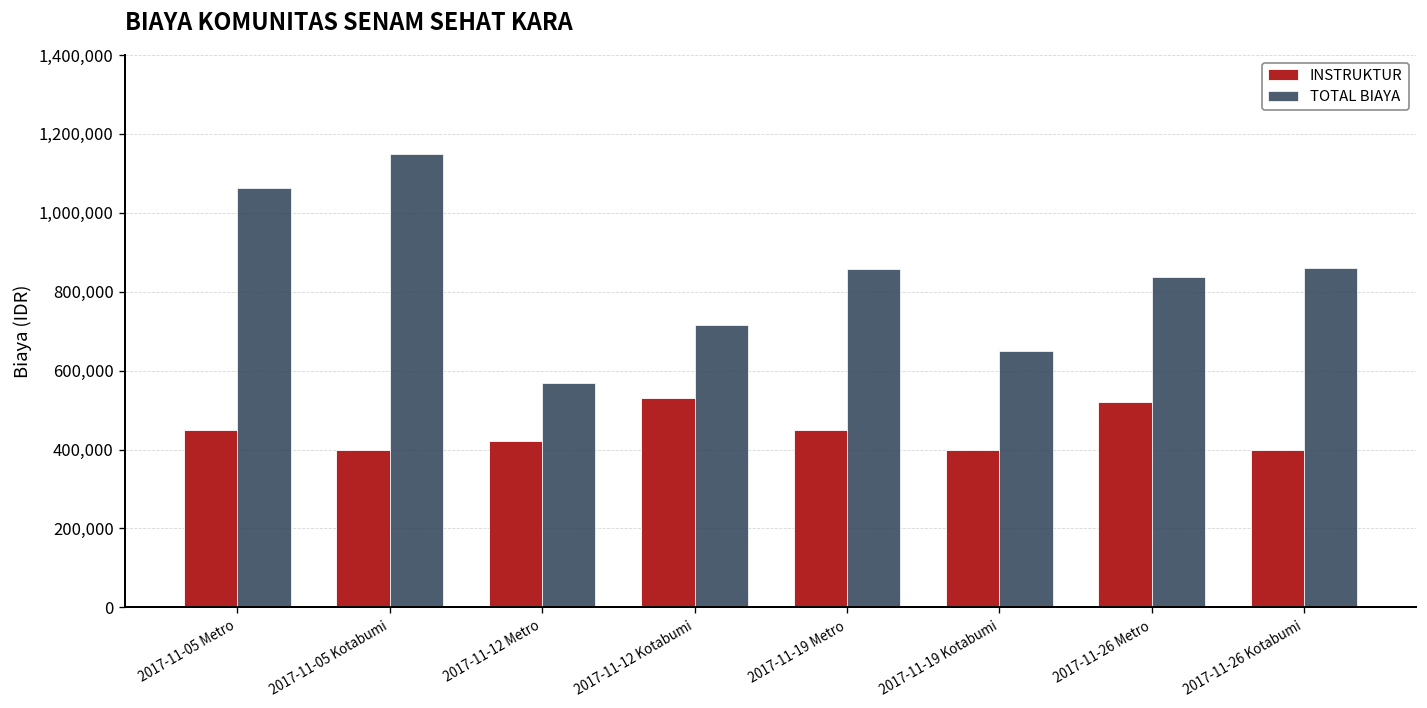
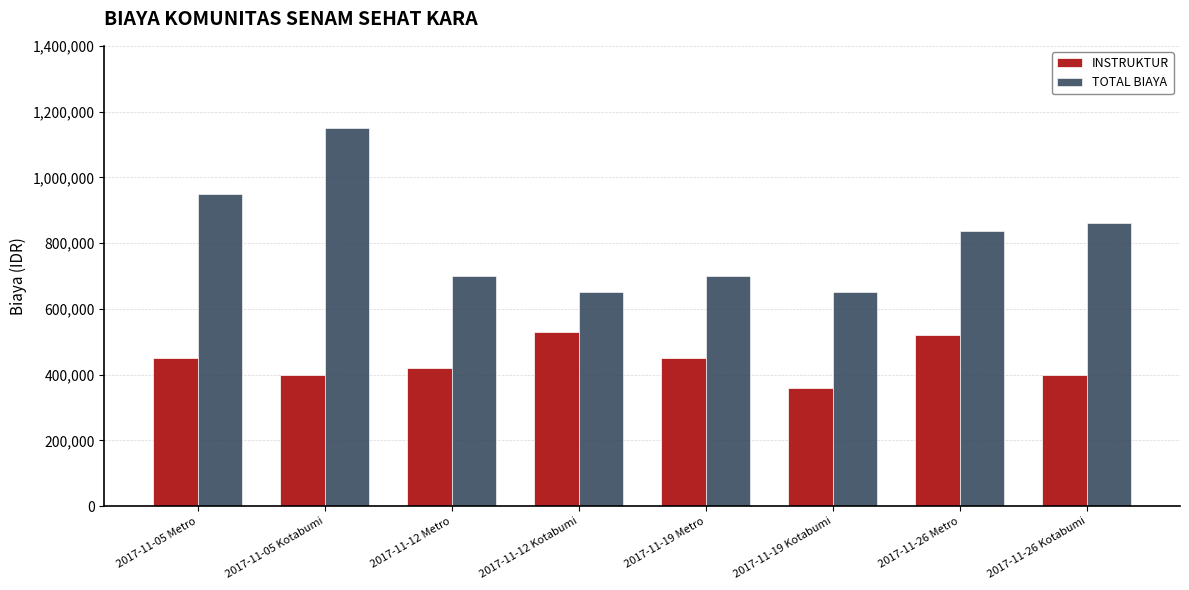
TOTAL BIAYA, 2017-11-05 Metro: 1,060,000 -> 950,000
TOTAL BIAYA, 2017-11-12 Metro: 570,000 -> 700,000
TOTAL BIAYA, 2017-11-12 Kotabumi: 720,000 -> 650,000
TOTAL BIAYA, 2017-11-19 Metro: 860,000 -> 700,000
INSTRUKTUR, 2017-11-19 Kotabumi: 400,000 -> 360,000
